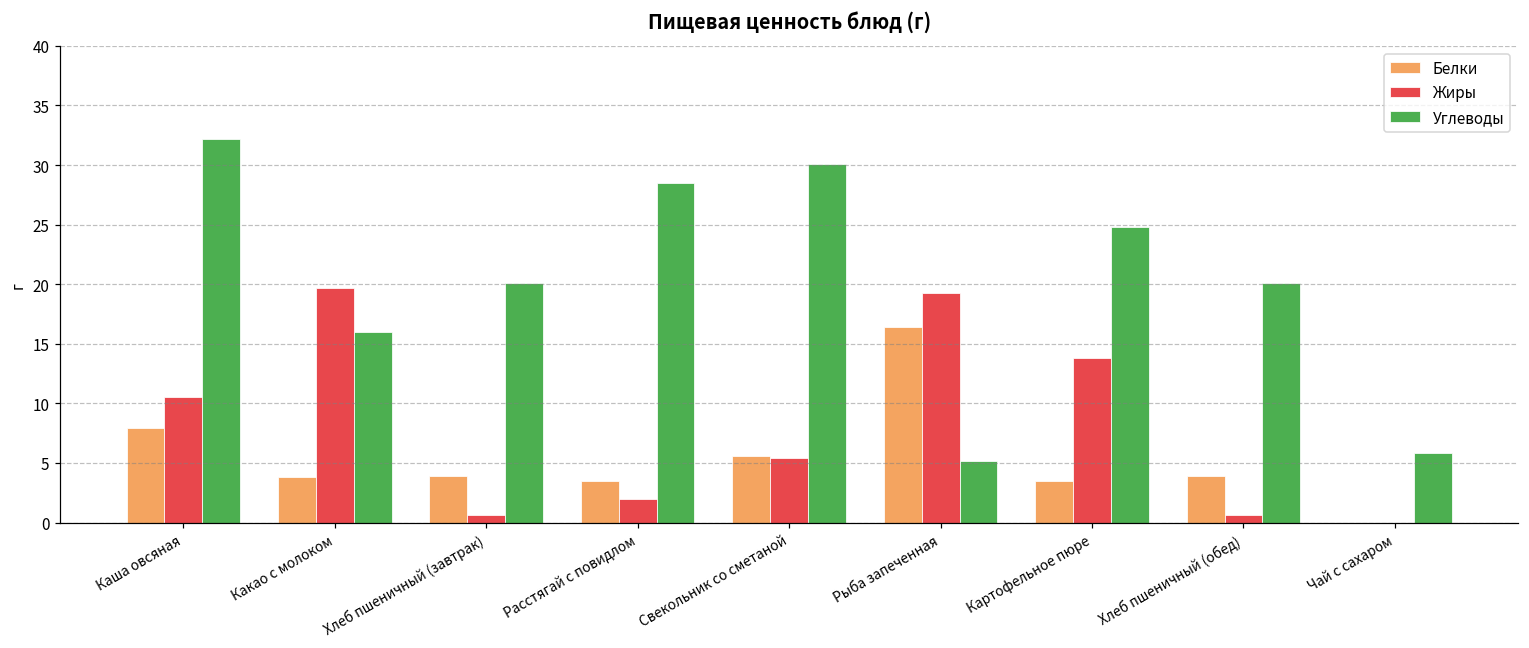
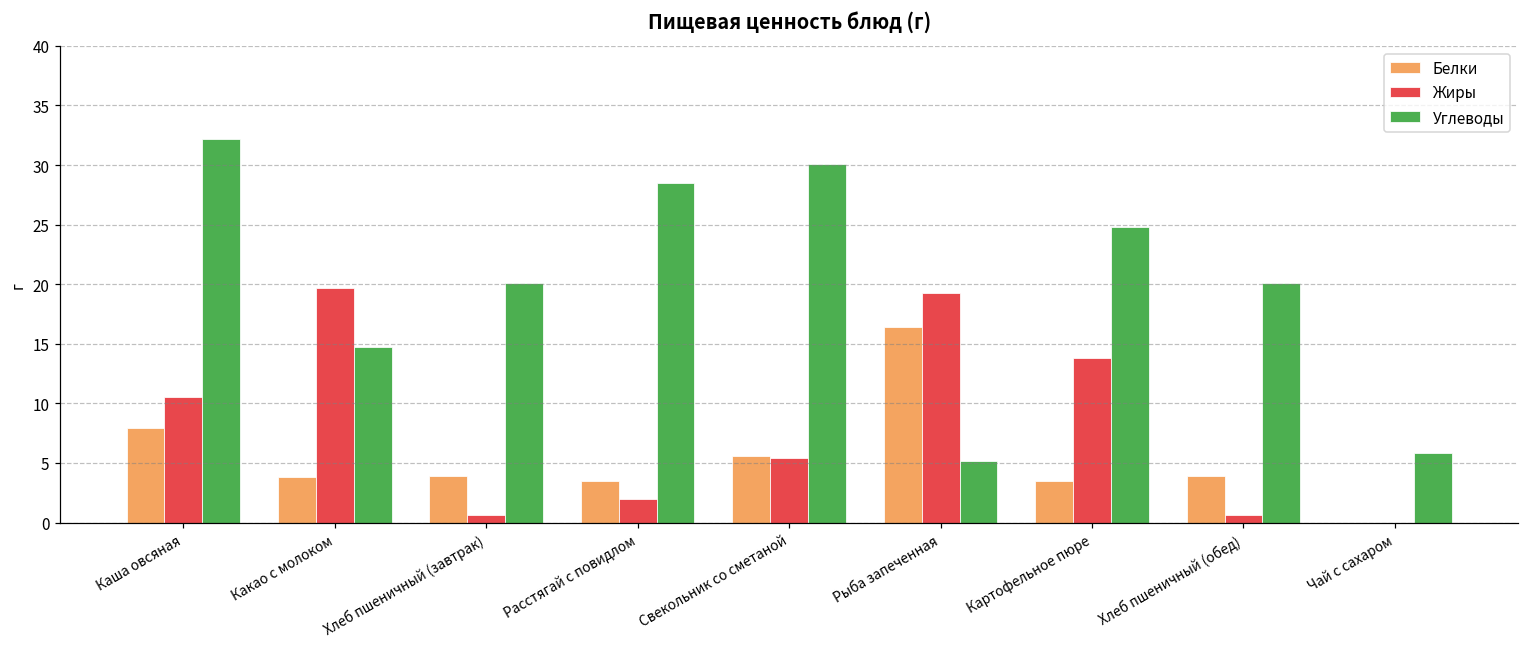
Углеводы, Какао с молоком: 16.0 -> 14.7
